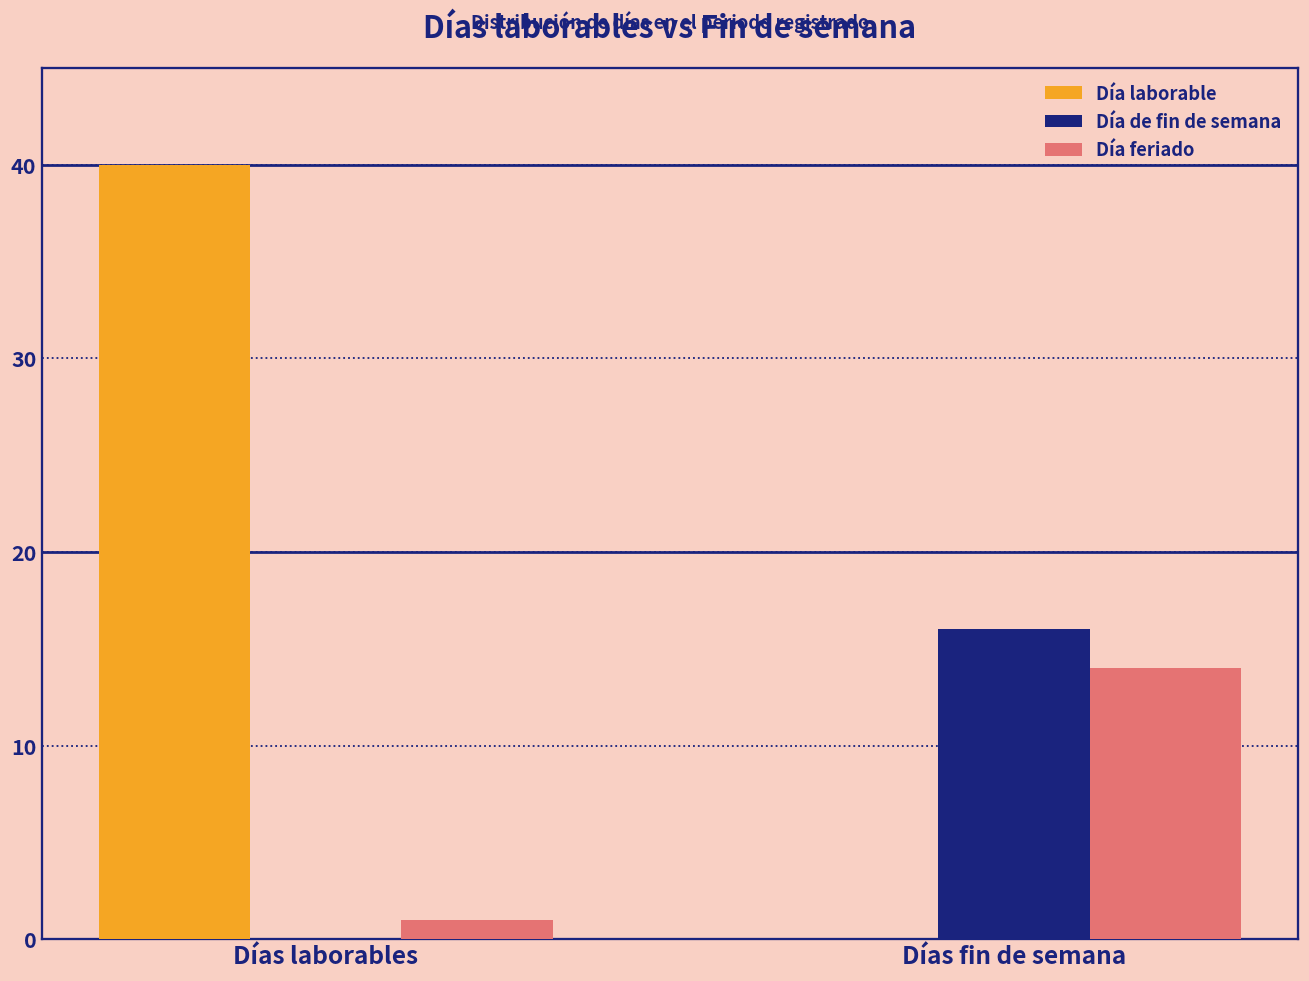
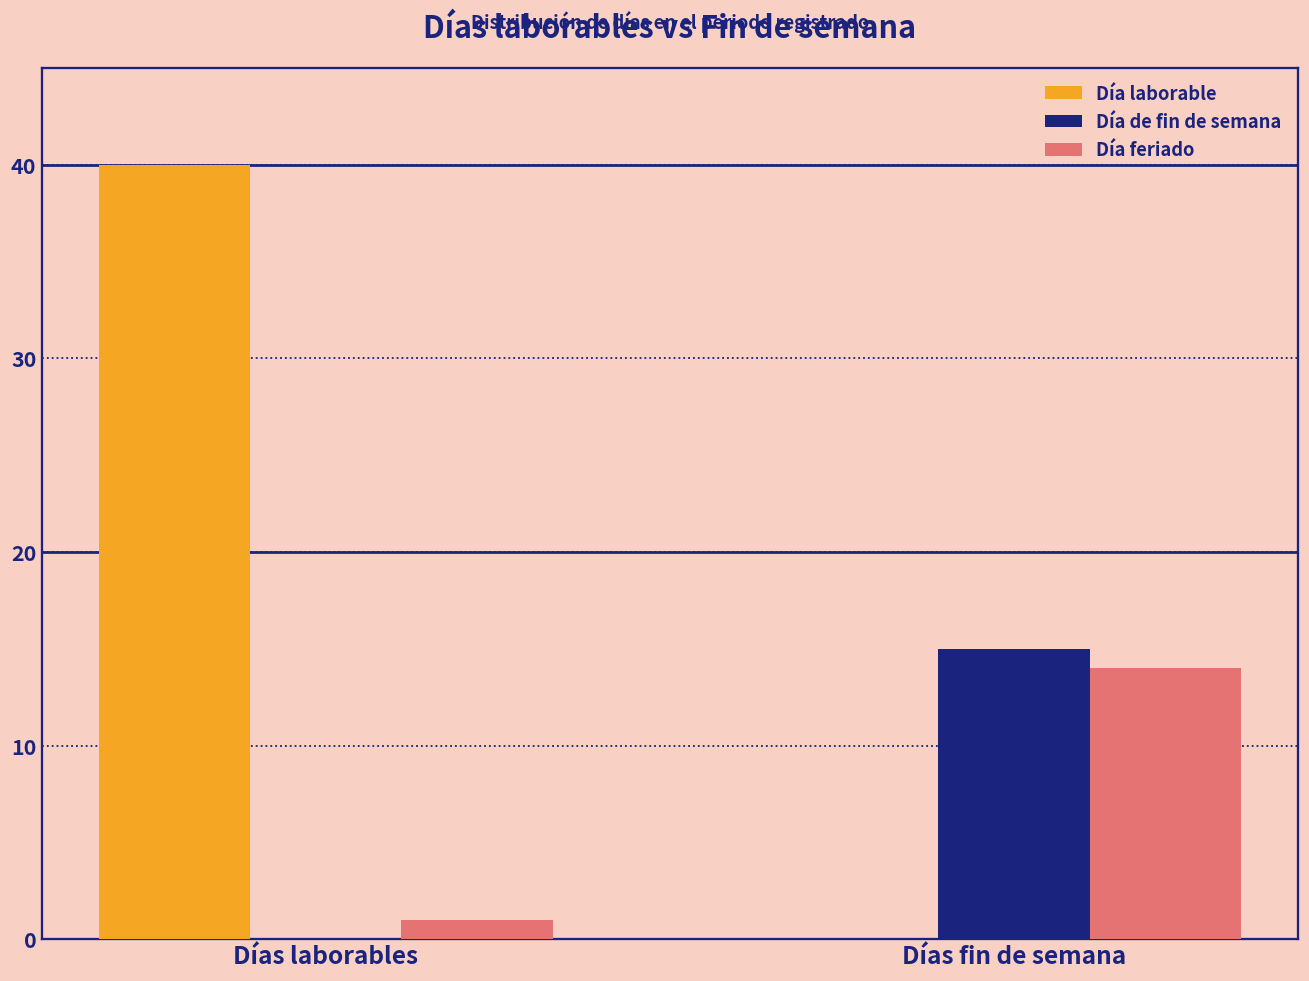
Día de fin de semana, Días fin de semana: 16 -> 15
